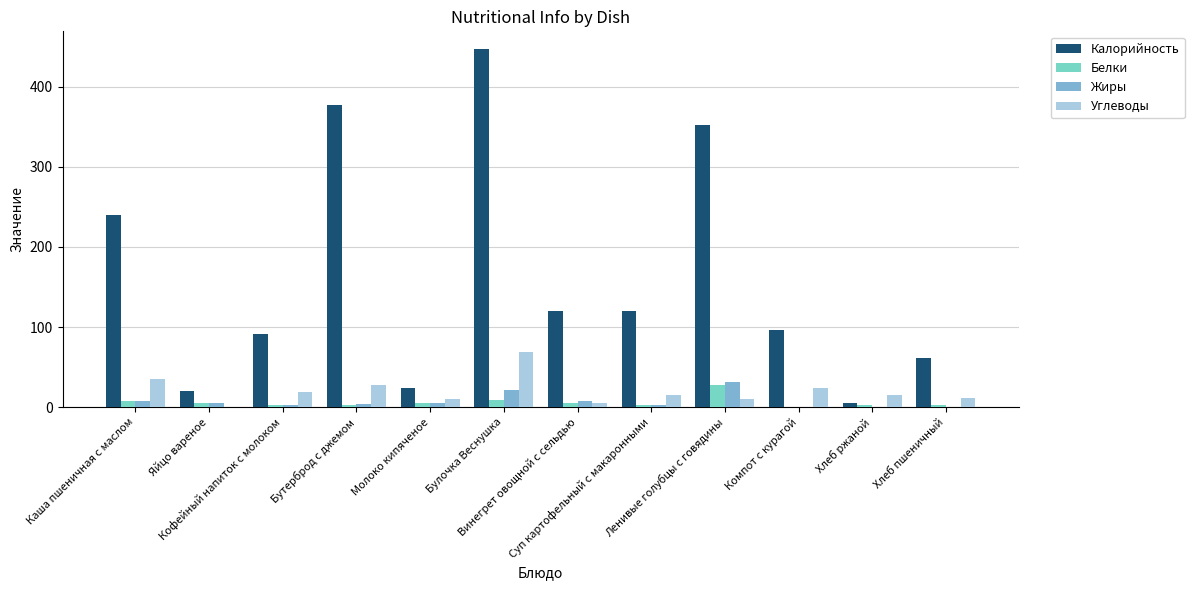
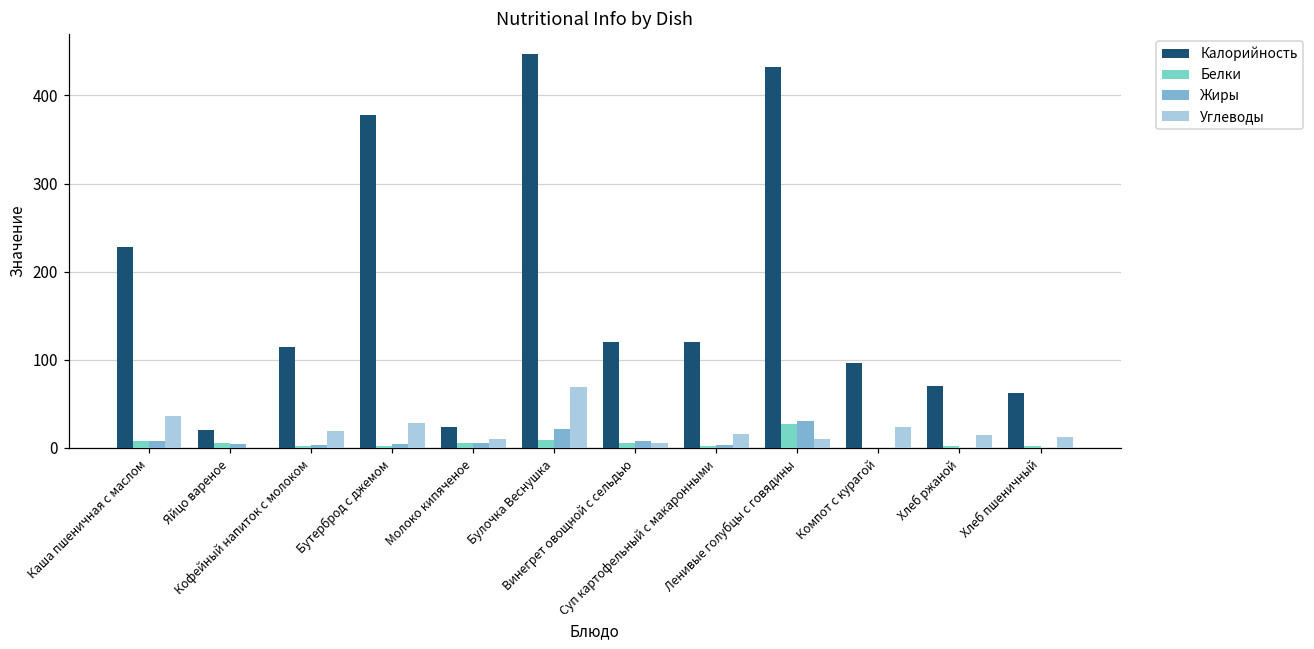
Калорийность, Каша пшеничная с маслом: 240 -> 230
Калорийность, Кофейный напиток с молоком: 90 -> 120
Калорийность, Ленивые голубцы с говядины: 350 -> 430
Калорийность, Хлеб ржаной: 10 -> 70
